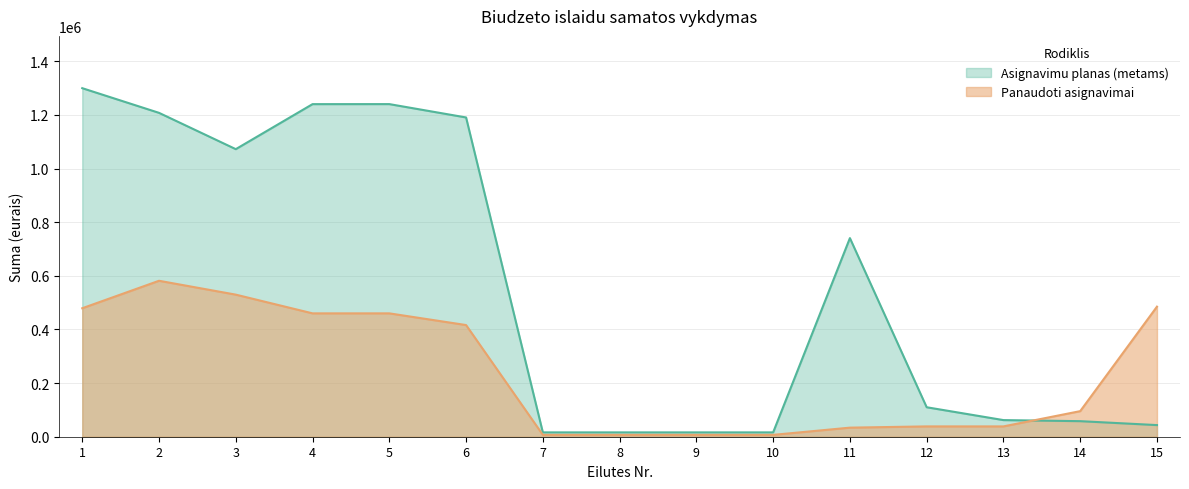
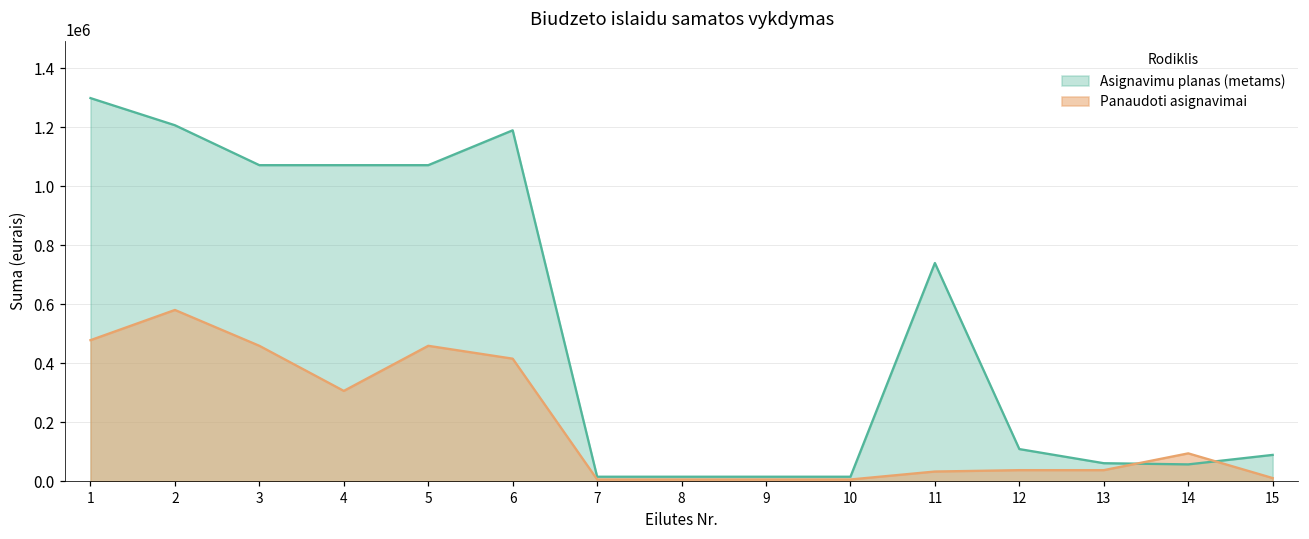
Panaudoti asignavimai, 3: 530000 -> 460000
Asignavimu planas (metams), 4: 1240000 -> 1070000
Panaudoti asignavimai, 4: 460000 -> 310000
Asignavimu planas (metams), 5: 1240000 -> 1070000
Asignavimu planas (metams), 15: 40000 -> 90000
Panaudoti asignavimai, 15: 490000 -> 10000
